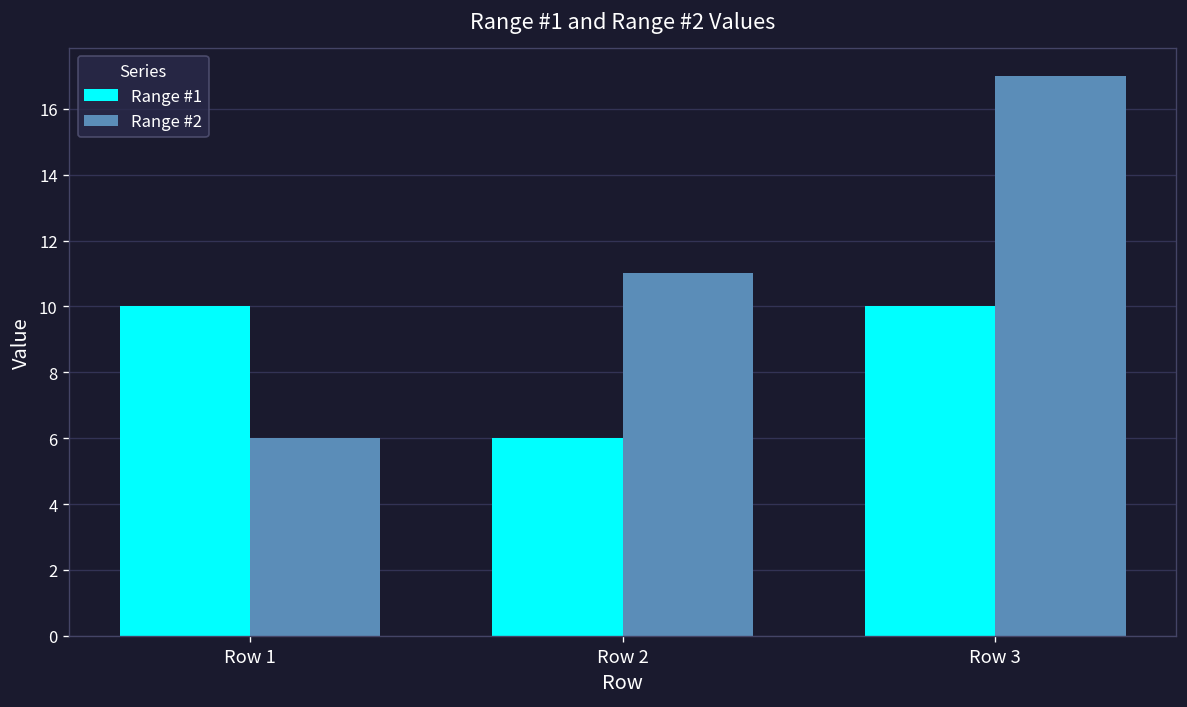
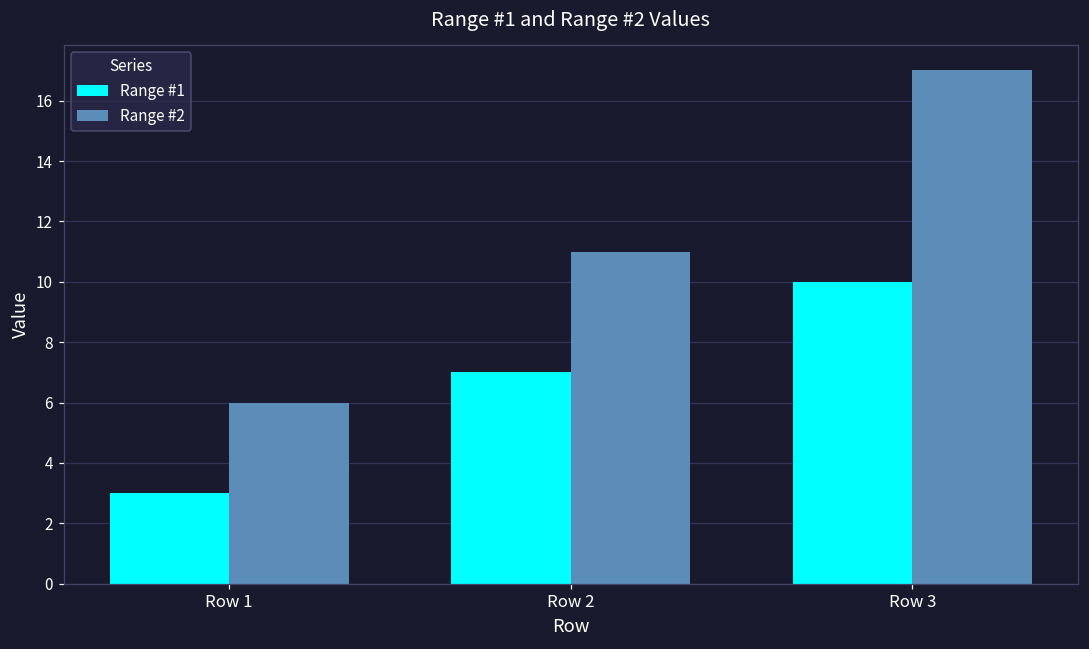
Range #1, Row 1: 10 -> 3
Range #1, Row 2: 6 -> 7
